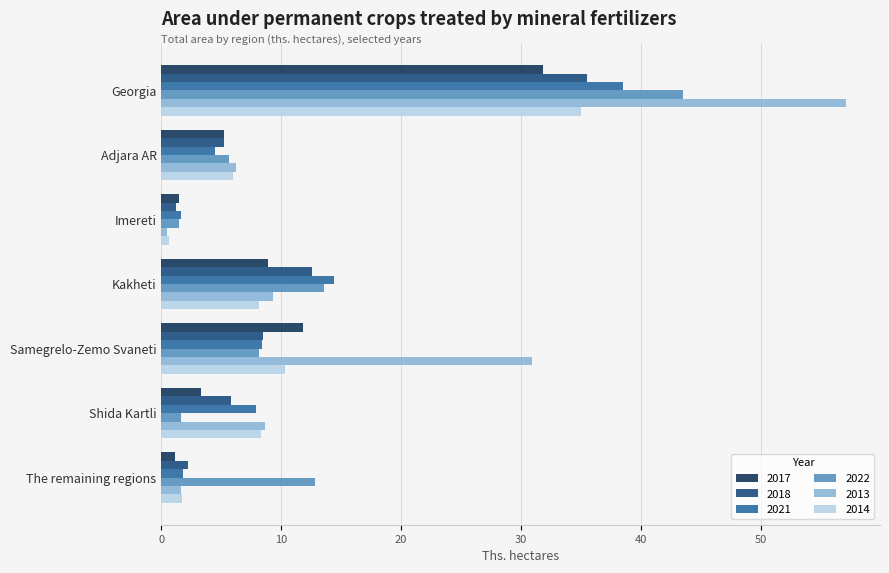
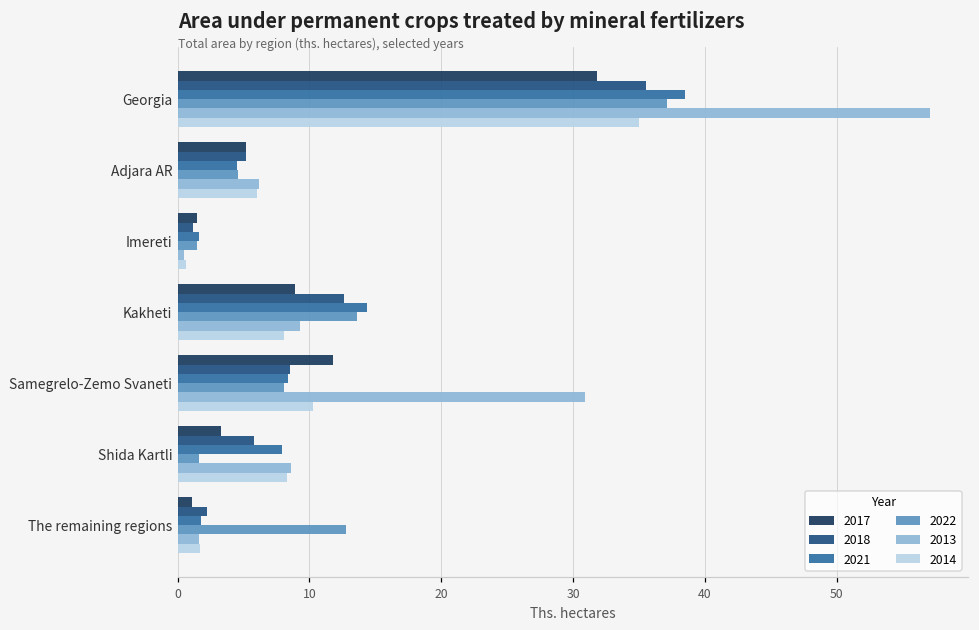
2022, Georgia: 43.5 -> 37.1
2022, Adjara AR: 5.6 -> 4.6
